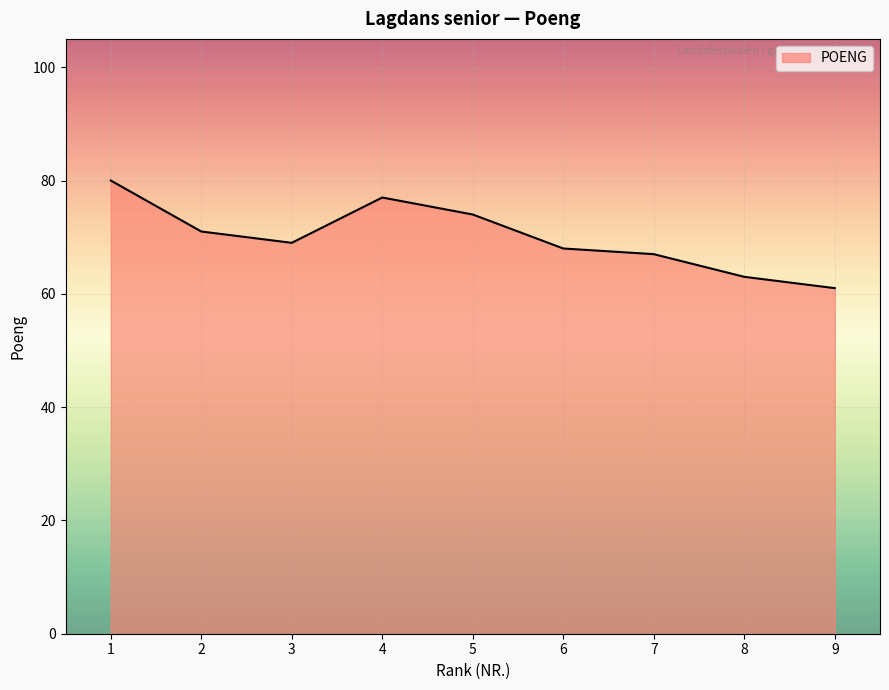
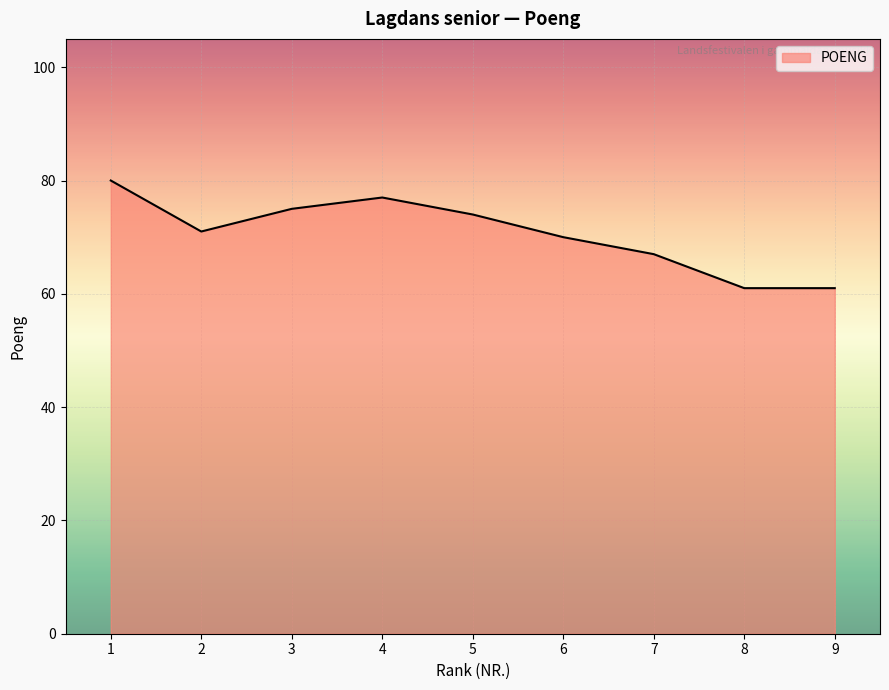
3: 69 -> 75
6: 68 -> 70
8: 63 -> 61
